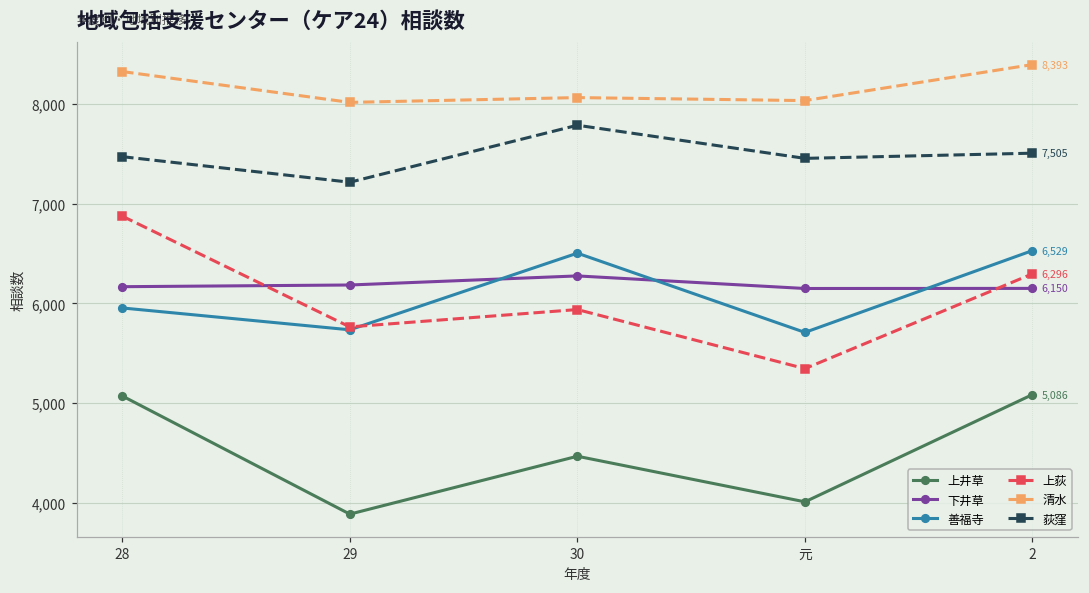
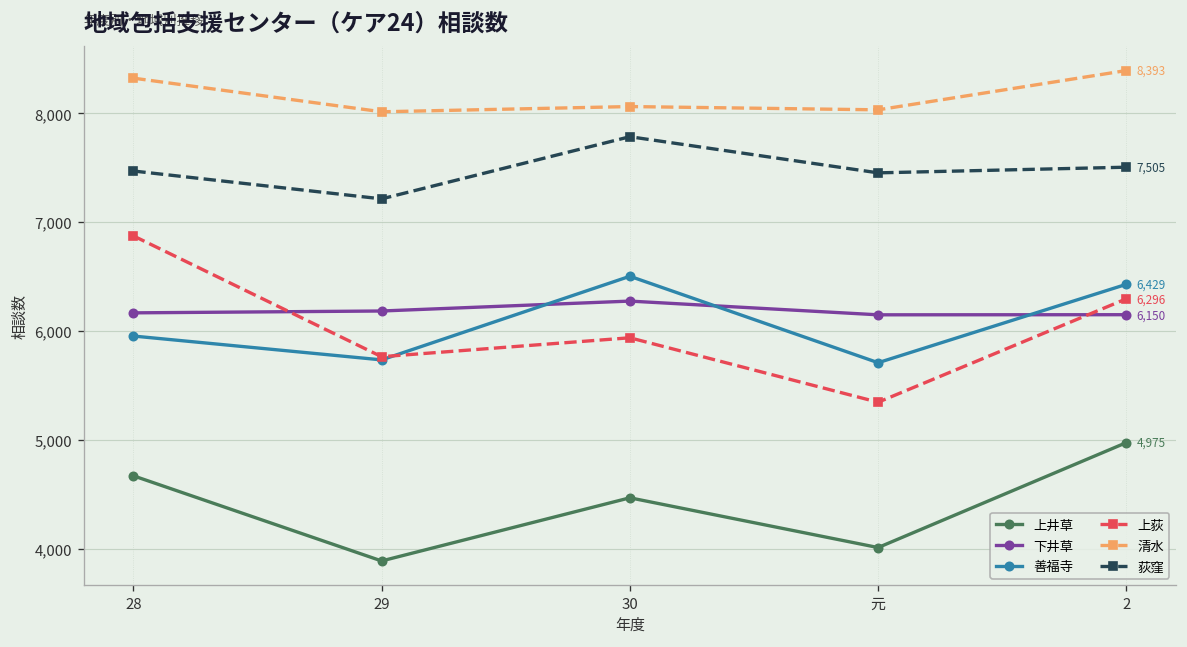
上井草, 28: 5,100 -> 4,700
上井草, 2: 5,086 -> 4,975
善福寺, 2: 6,529 -> 6,429
